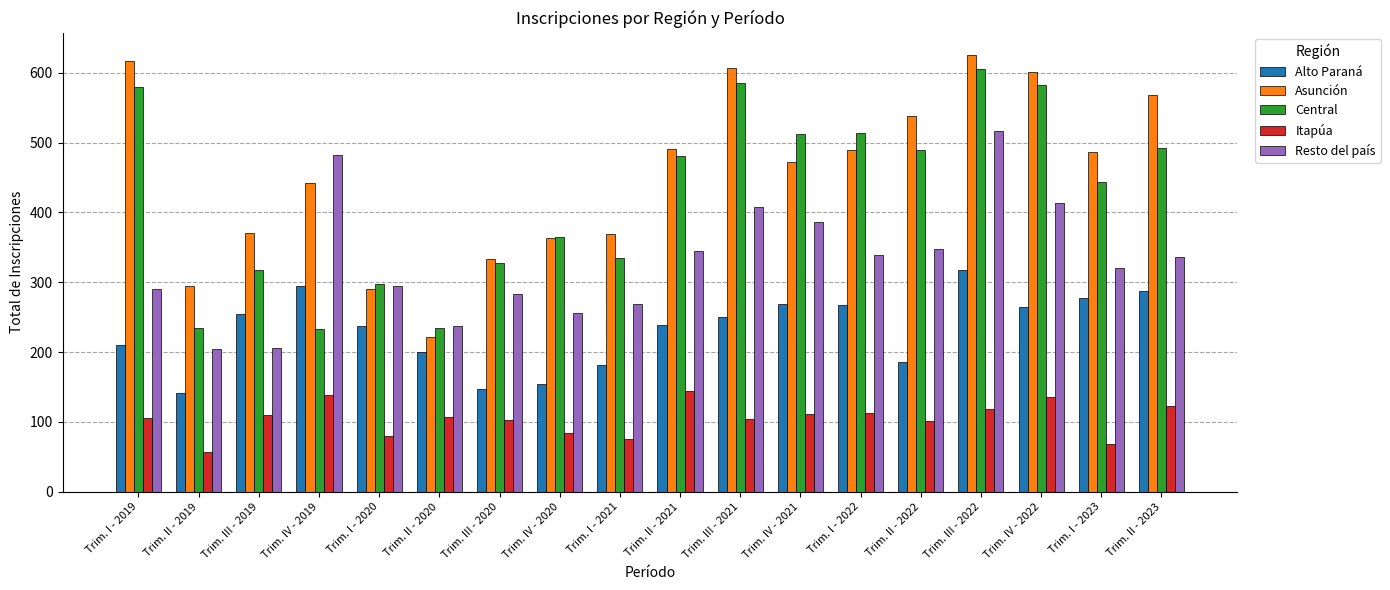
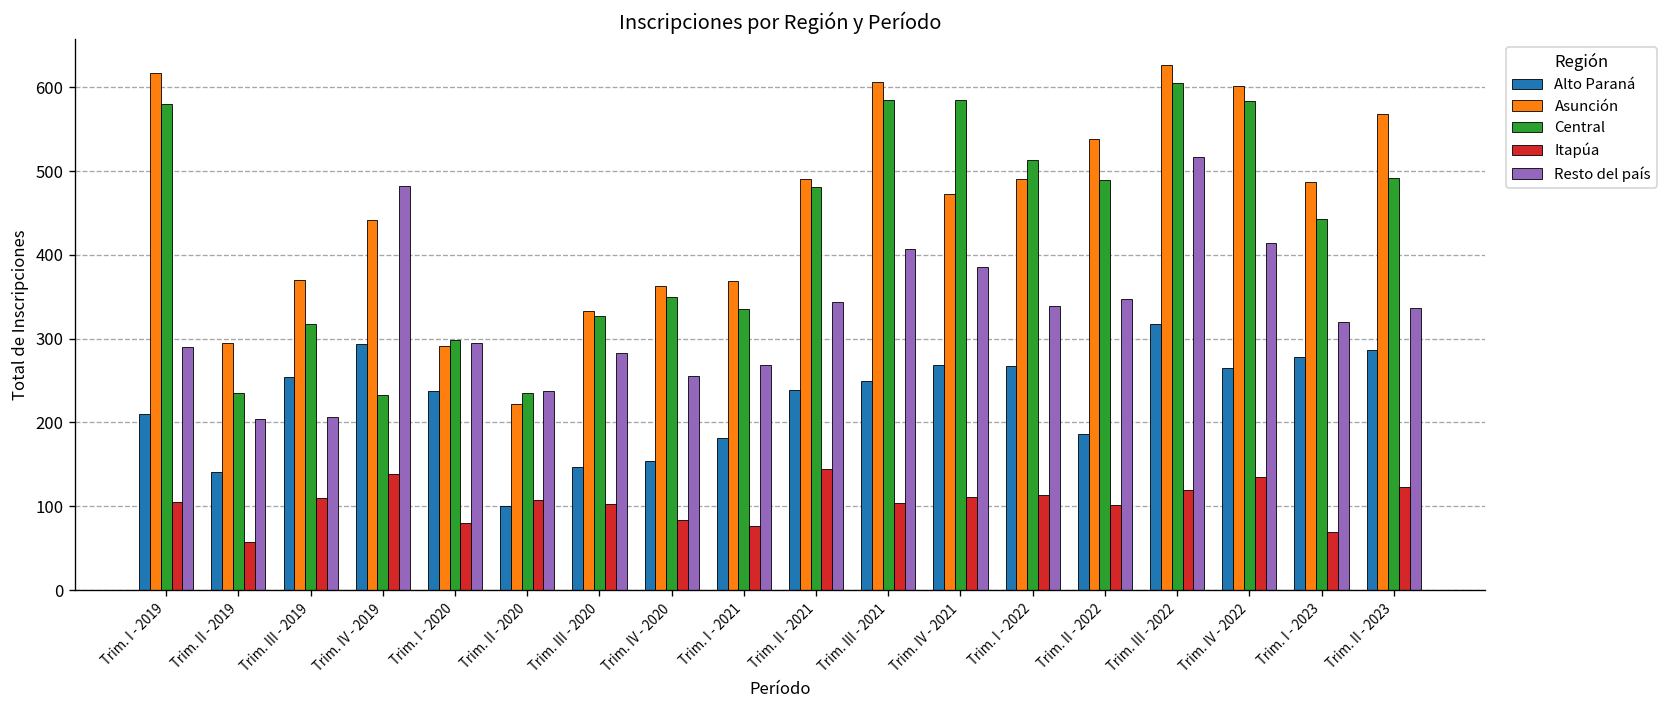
Alto Paraná, Trim. II - 2020: 200 -> 100
Central, Trim. IV - 2020: 370 -> 350
Central, Trim. IV - 2021: 510 -> 590
